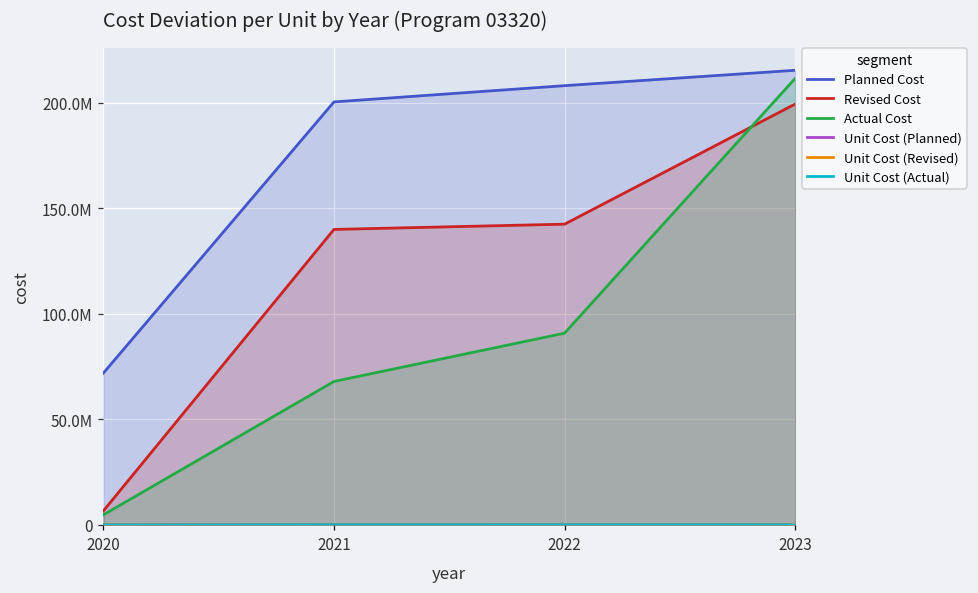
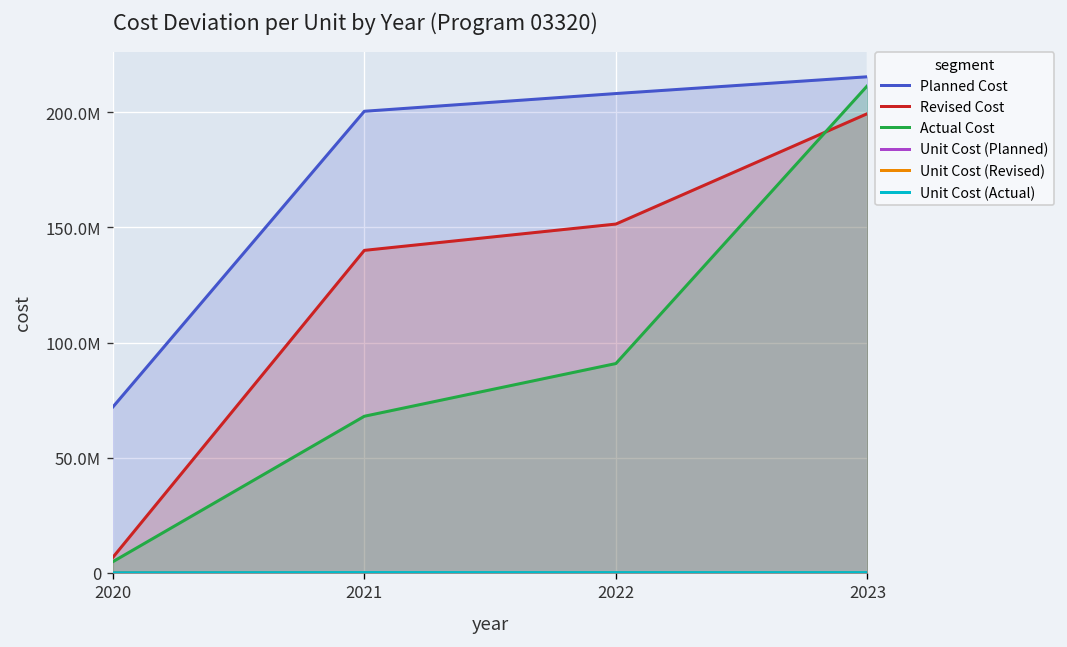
Revised Cost, 2022: 143000000 -> 151000000
